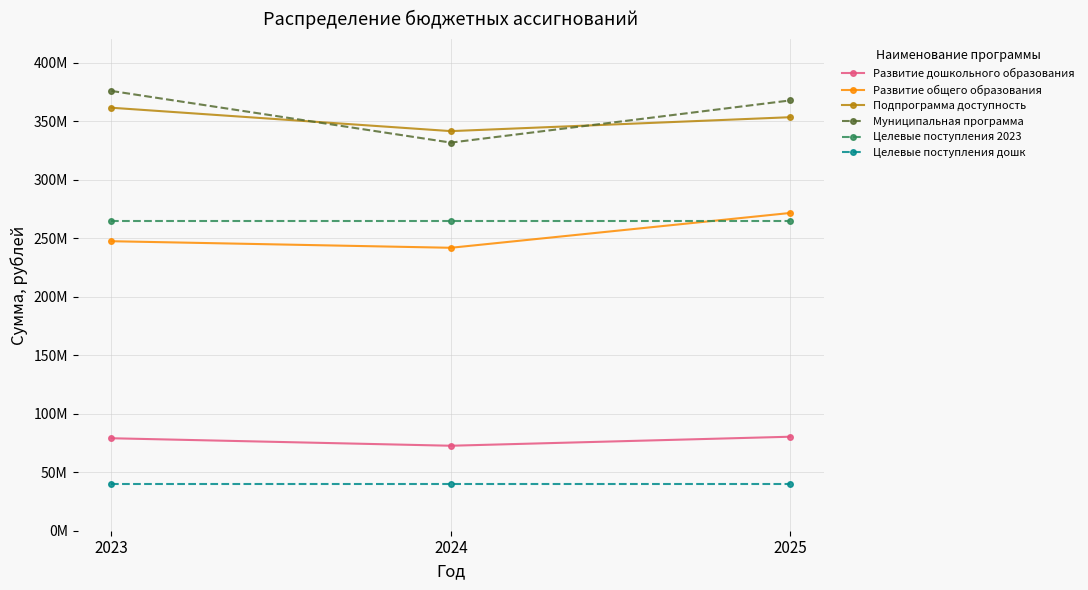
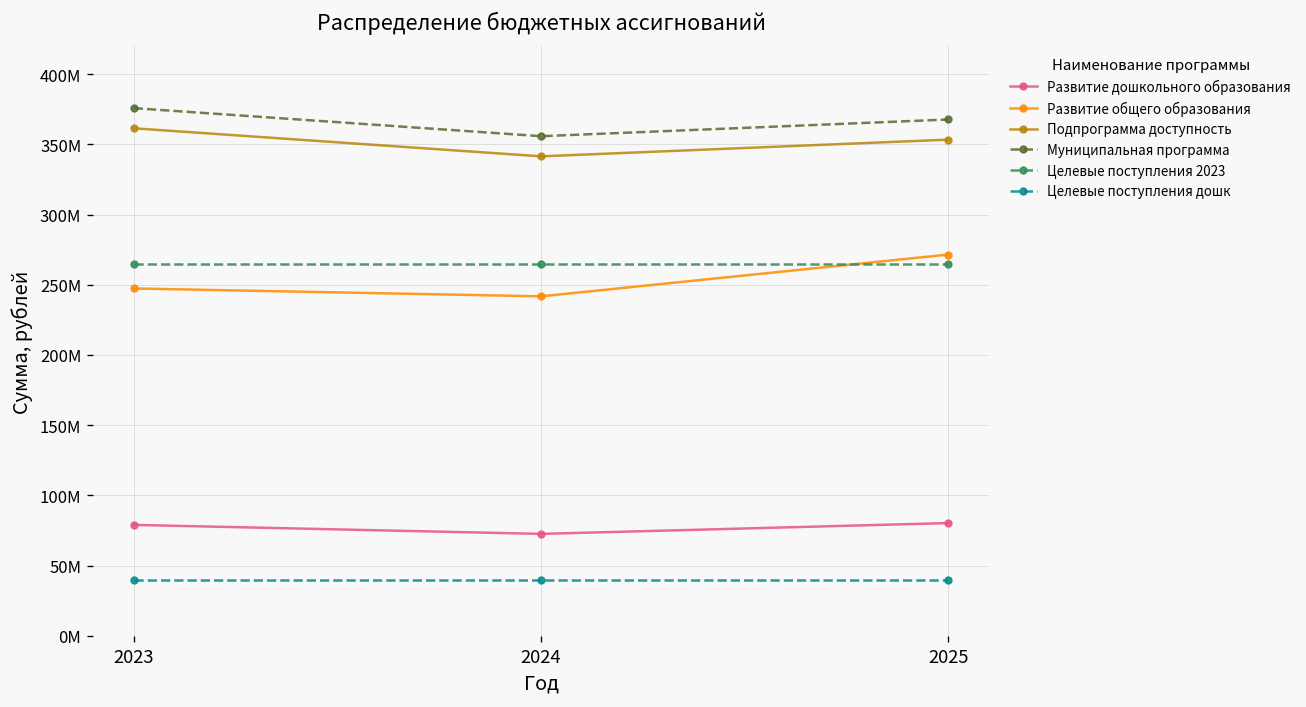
Муниципальная программа, 2024: 332000000 -> 356000000
